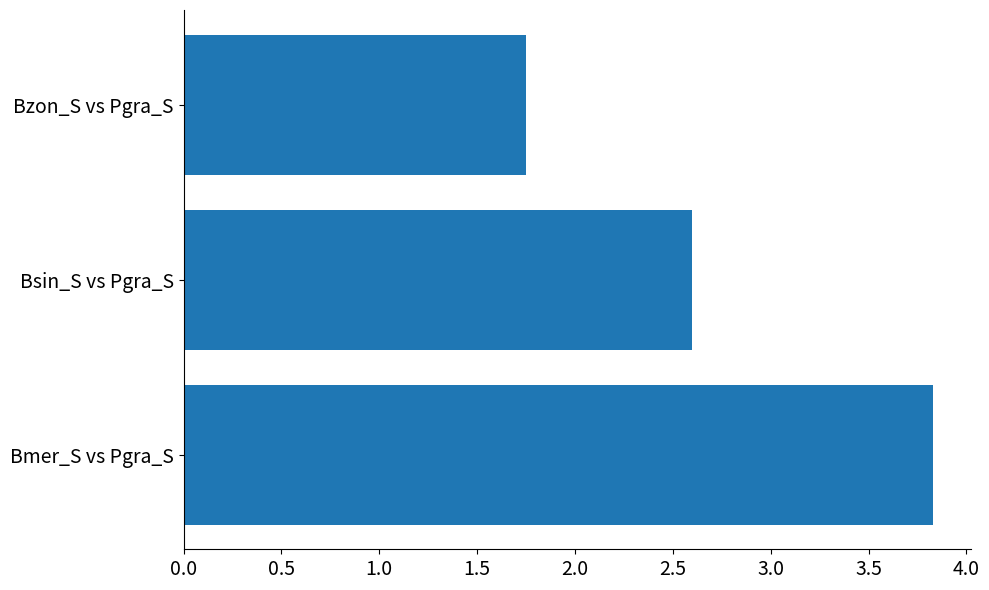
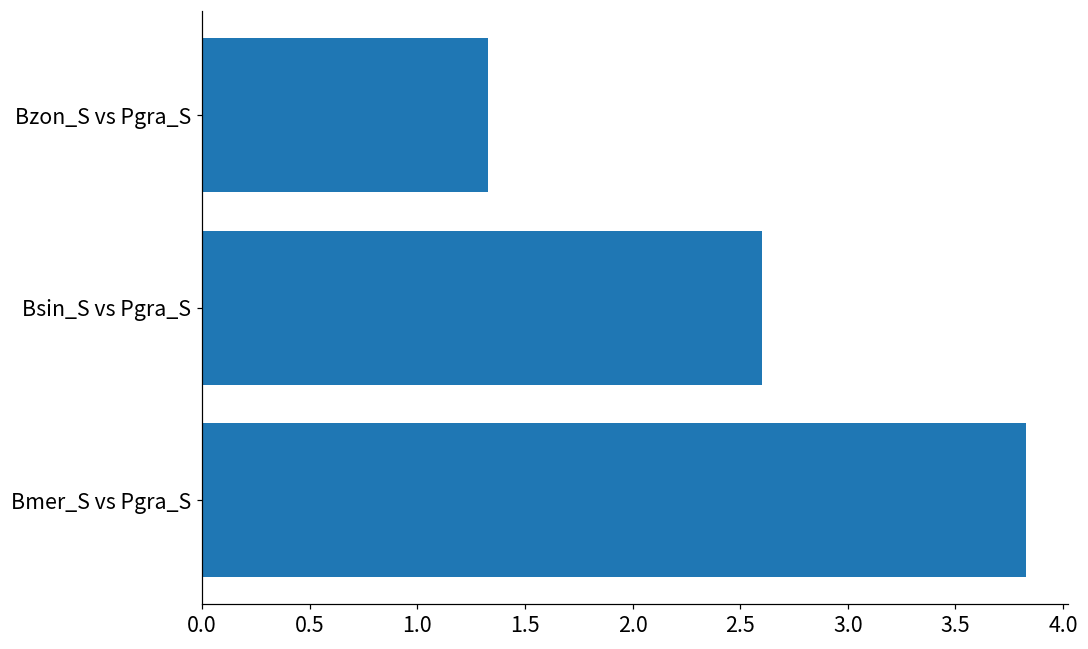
Bzon_S vs Pgra_S: 1.75 -> 1.33
